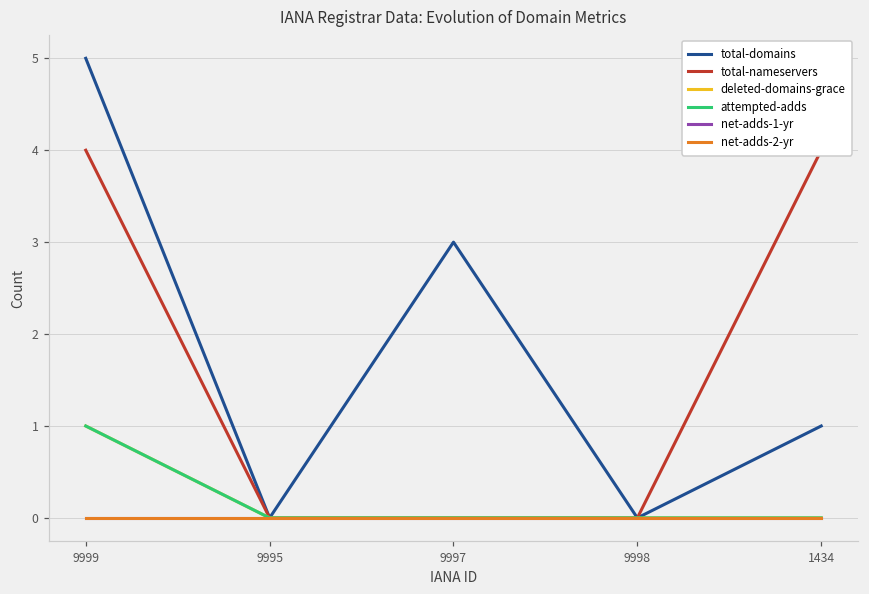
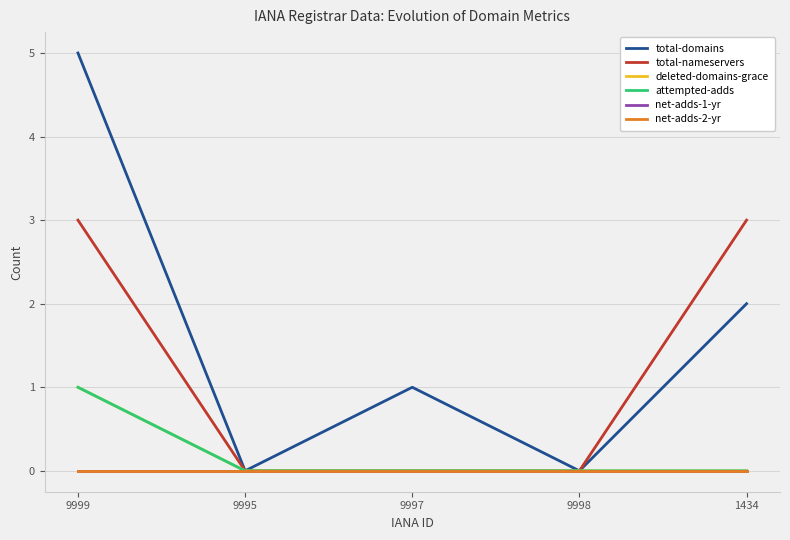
total-nameservers, 9999: 4 -> 3
total-domains, 9997: 3 -> 1
total-domains, 1434: 1 -> 2
total-nameservers, 1434: 4 -> 3
